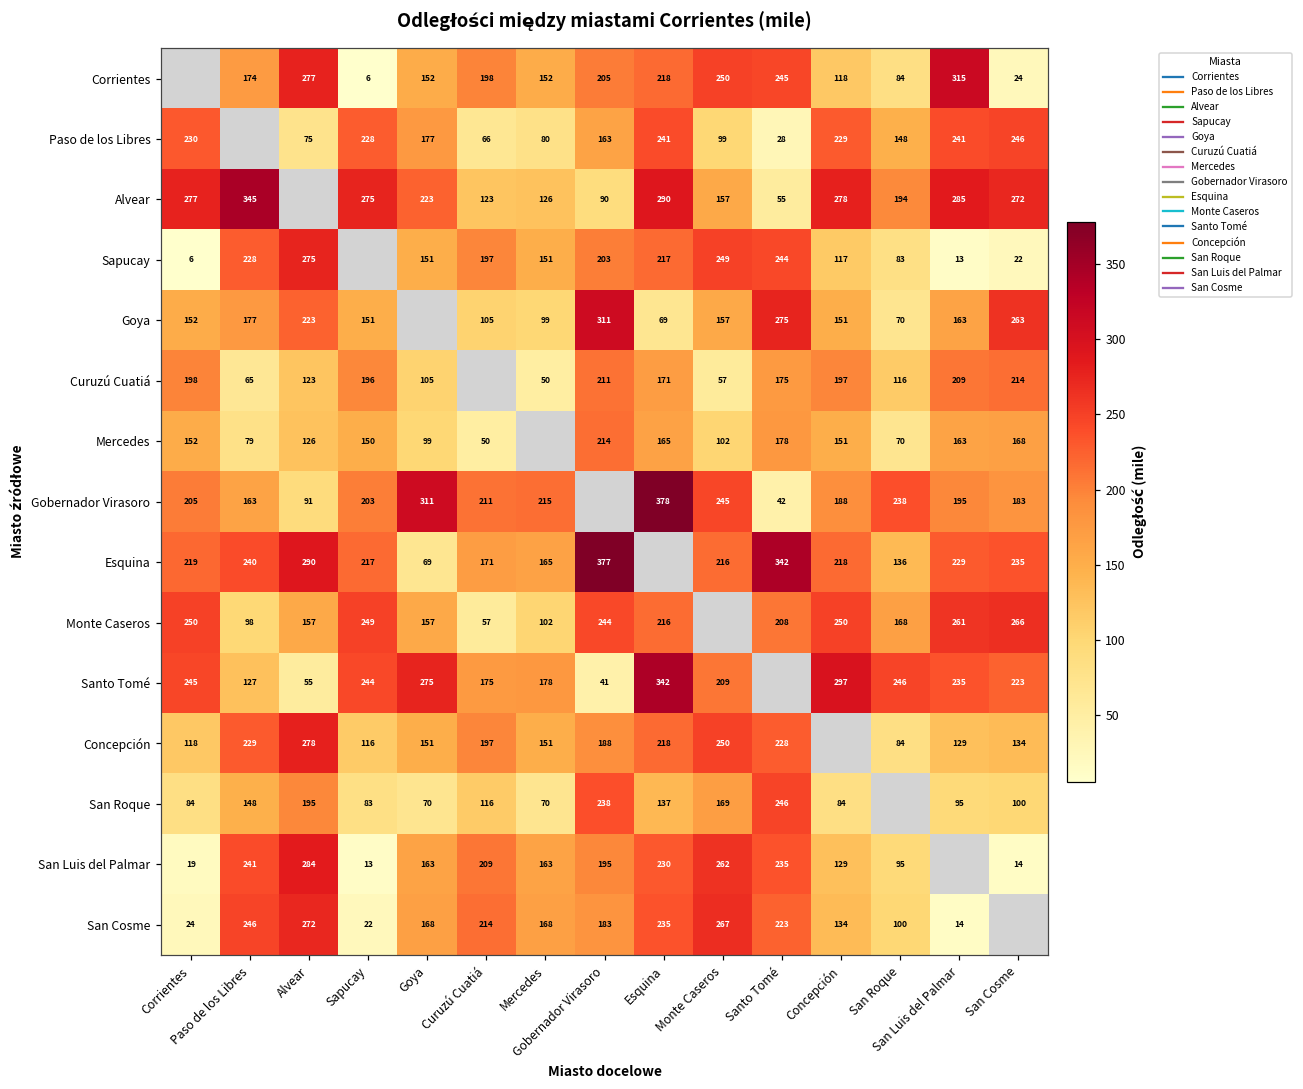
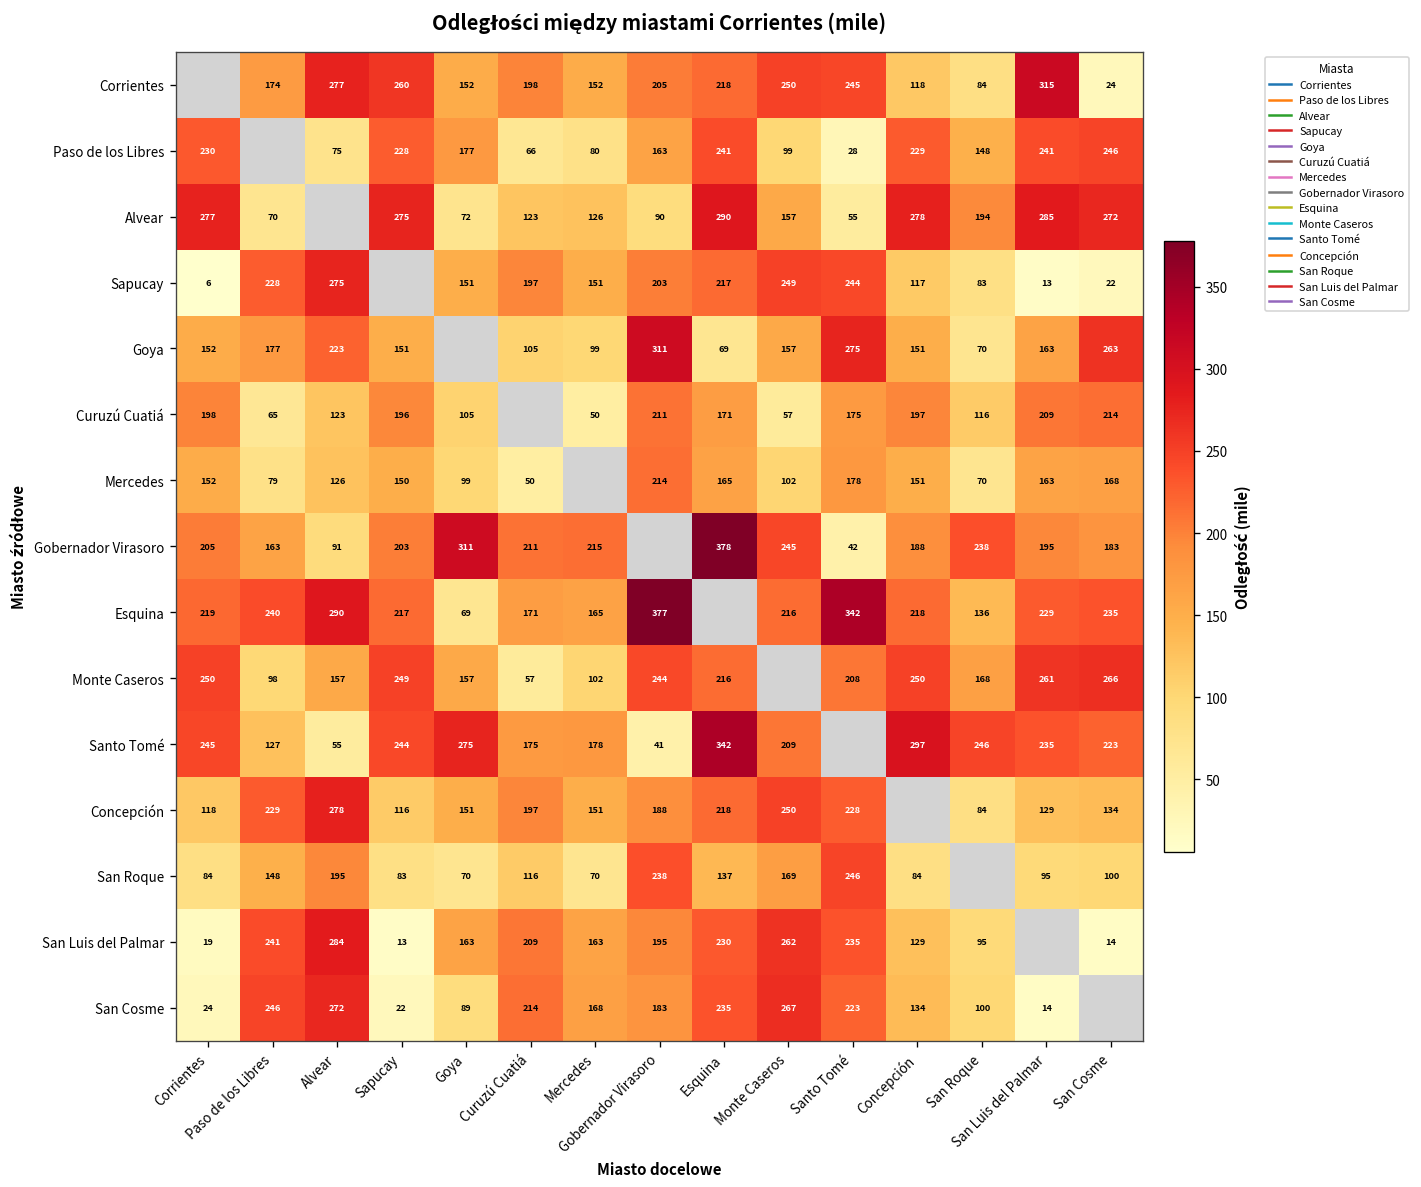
Corrientes, Sapucay: 6 -> 260
Alvear, Paso de los Libres: 345 -> 70
Alvear, Goya: 223 -> 72
San Cosme, Goya: 168 -> 89
